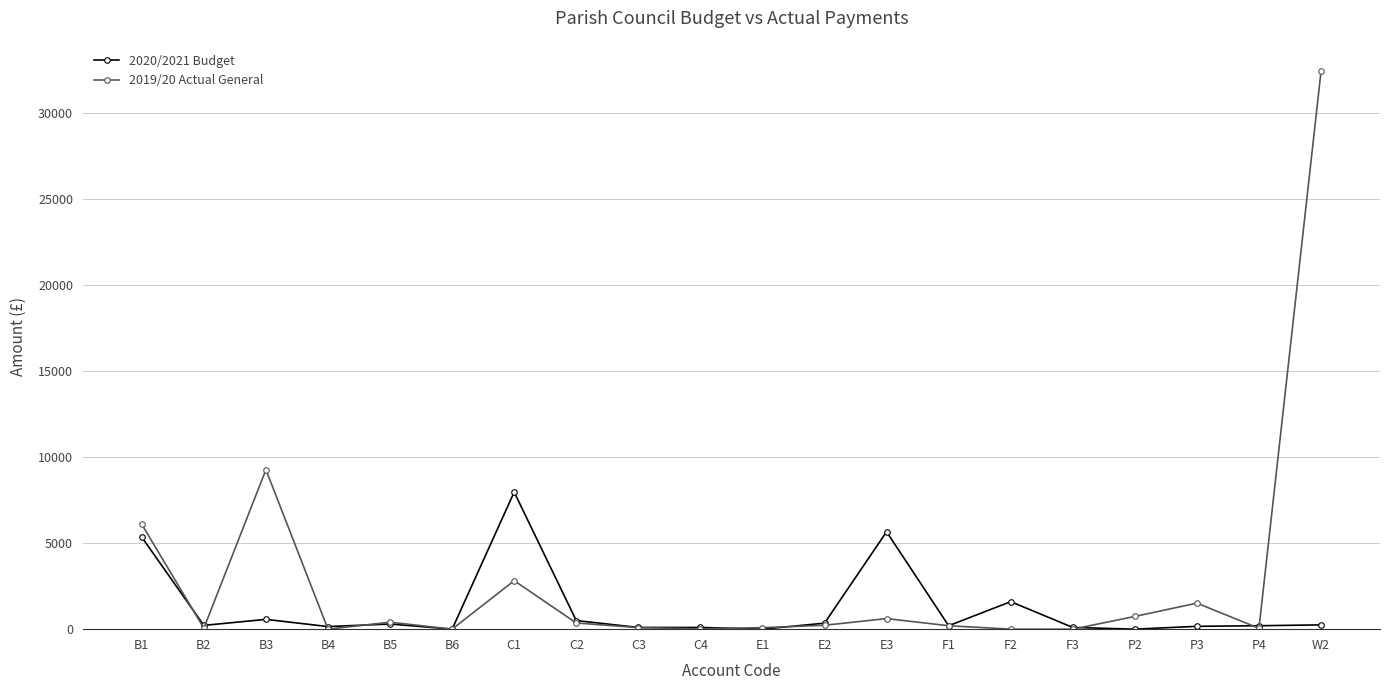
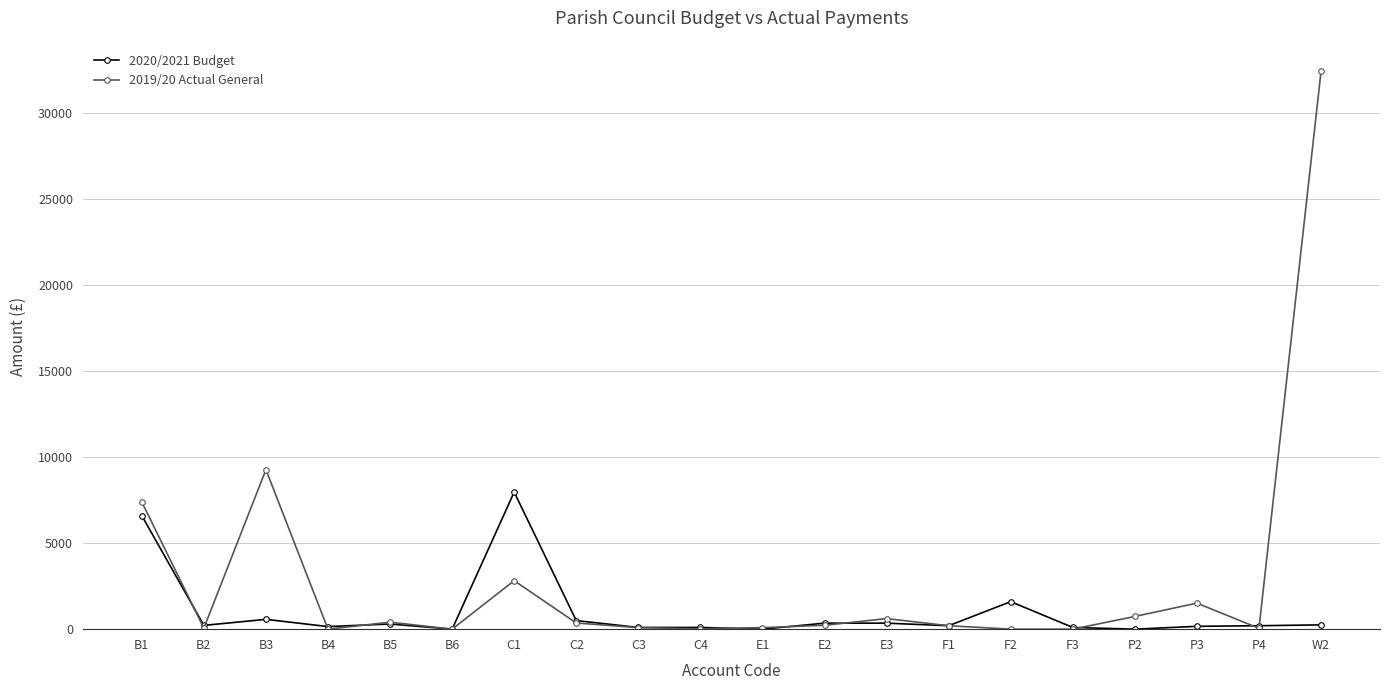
2020/2021 Budget, B1: 5400 -> 6600
2019/20 Actual General, B1: 6100 -> 7400
2020/2021 Budget, E3: 5700 -> 400
